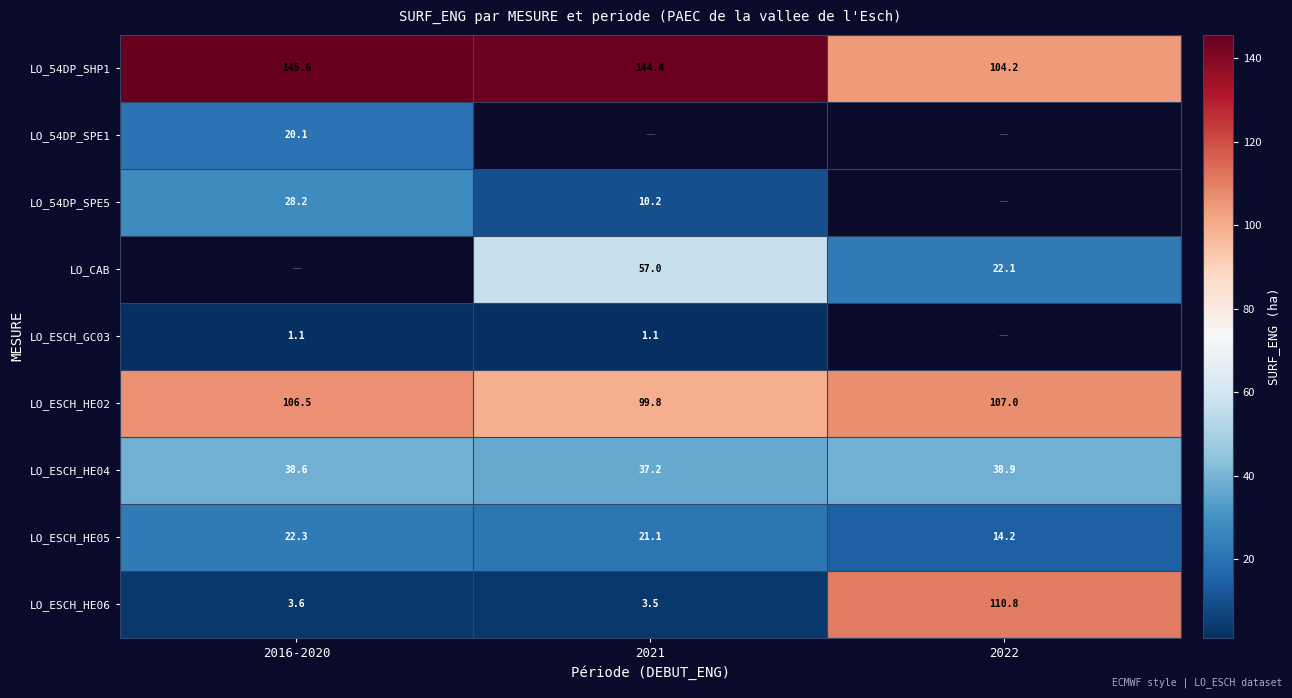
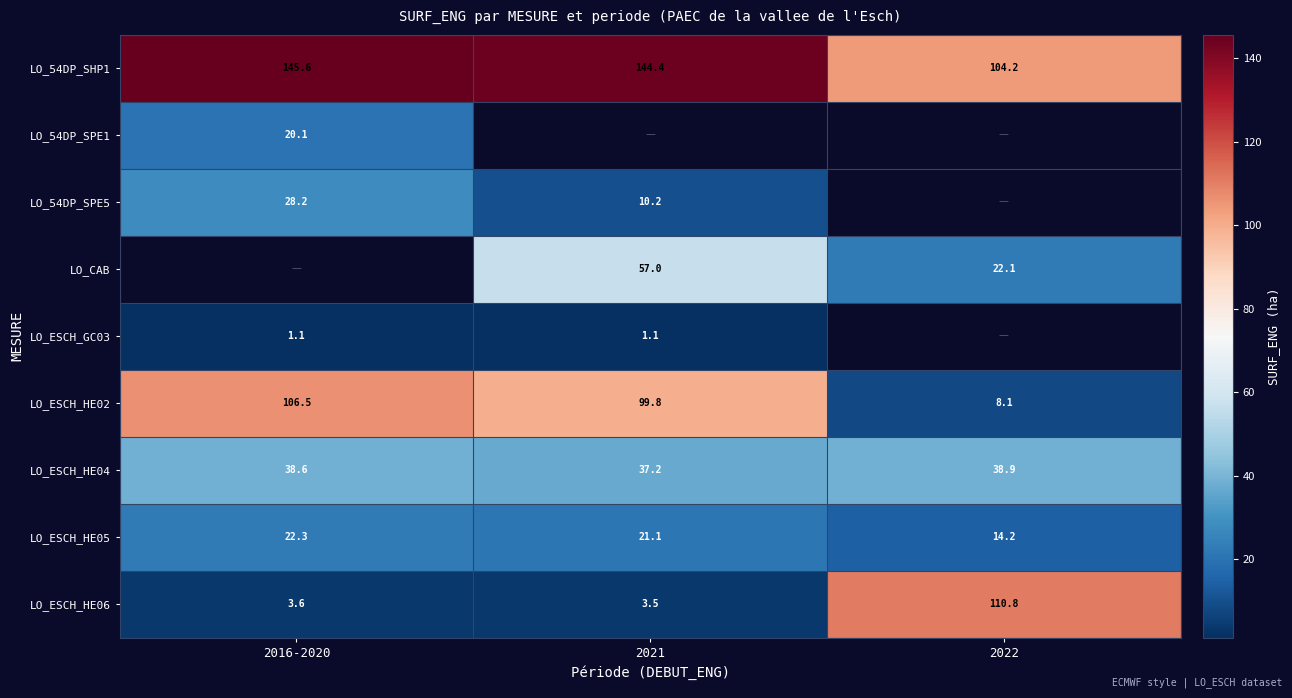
LO_ESCH_HE02, 2022: 107.0 -> 8.1
